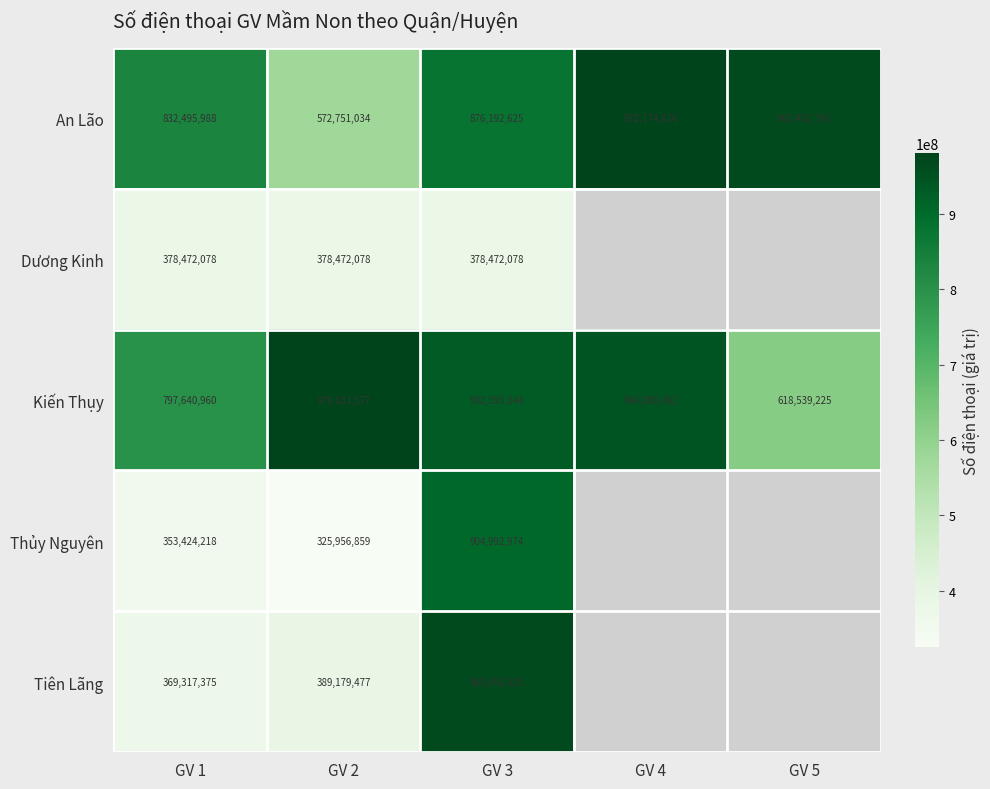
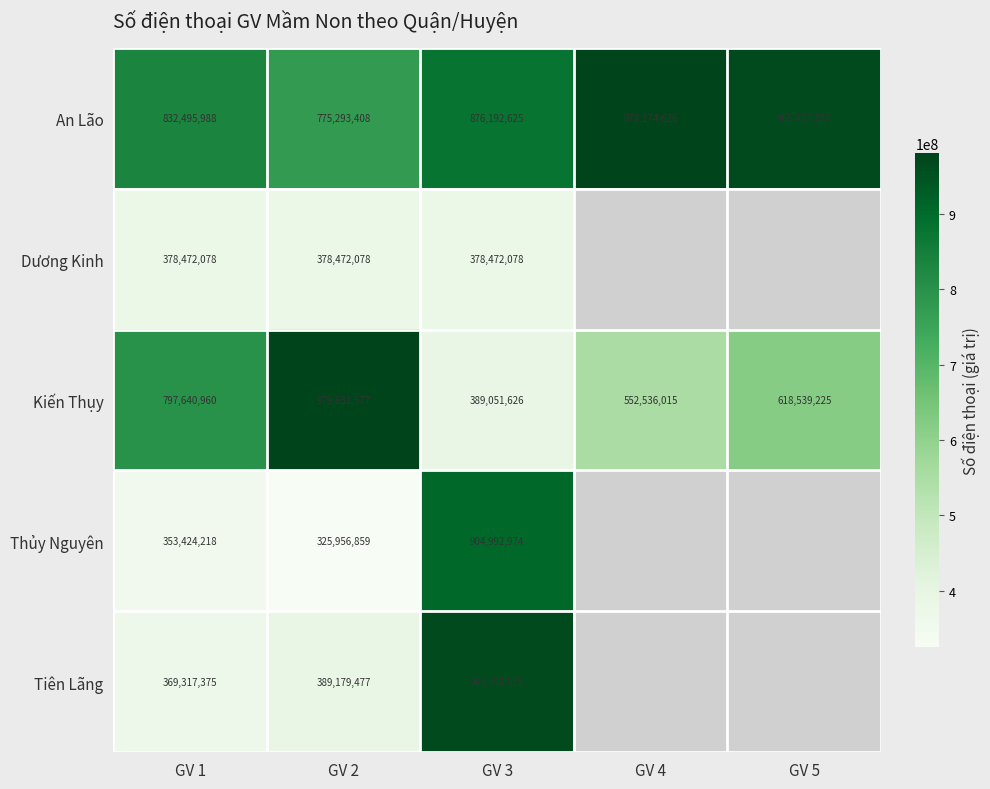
An Lão, GV 2: 572,751,034 -> 775,293,408
Kiến Thụy, GV 3: 932,393,344 -> 389,051,626
Kiến Thụy, GV 4: 946,008,462 -> 552,536,015
